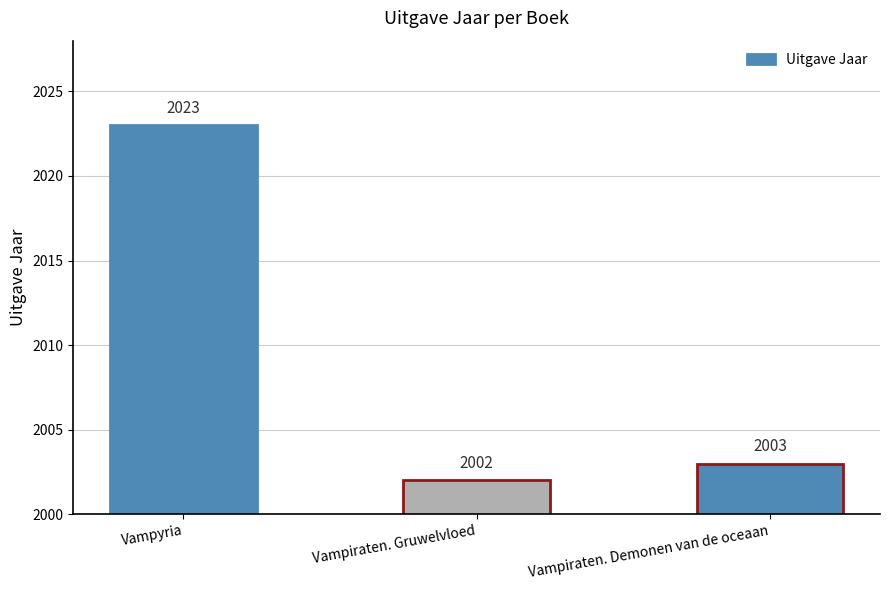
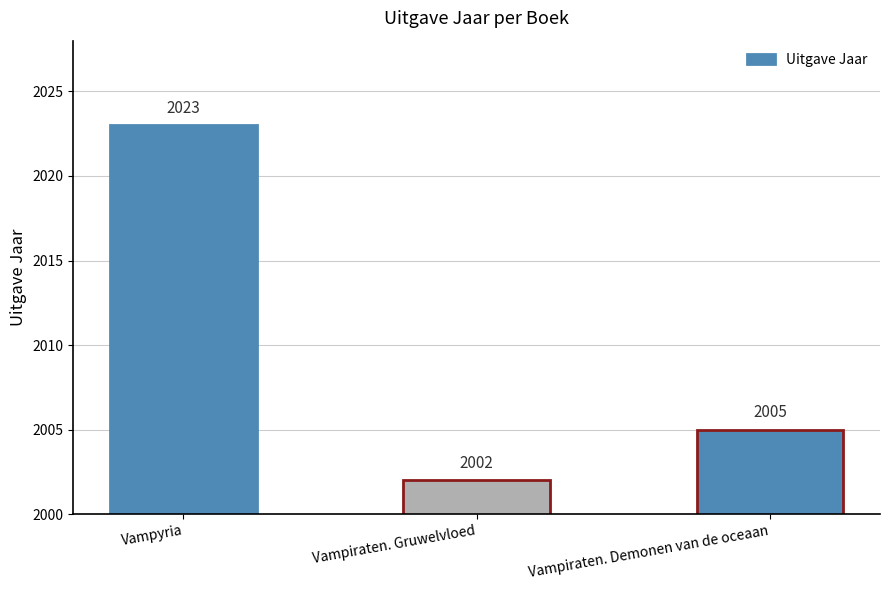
Vampiraten. Demonen van de oceaan: 2003 -> 2005
